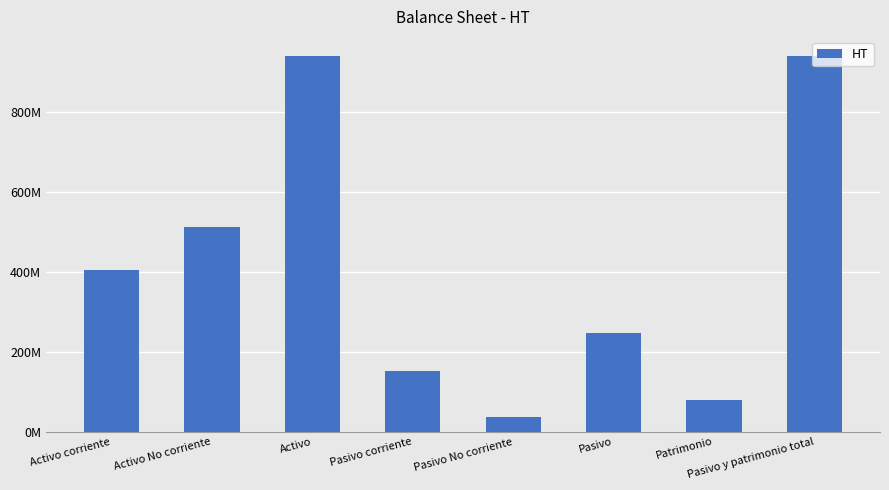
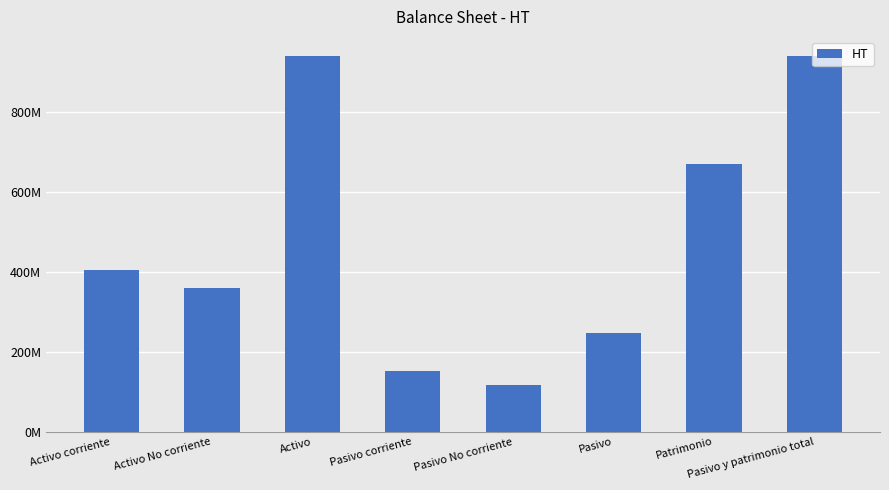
Activo No corriente: 510000000 -> 360000000
Pasivo No corriente: 40000000 -> 120000000
Patrimonio: 80000000 -> 670000000
